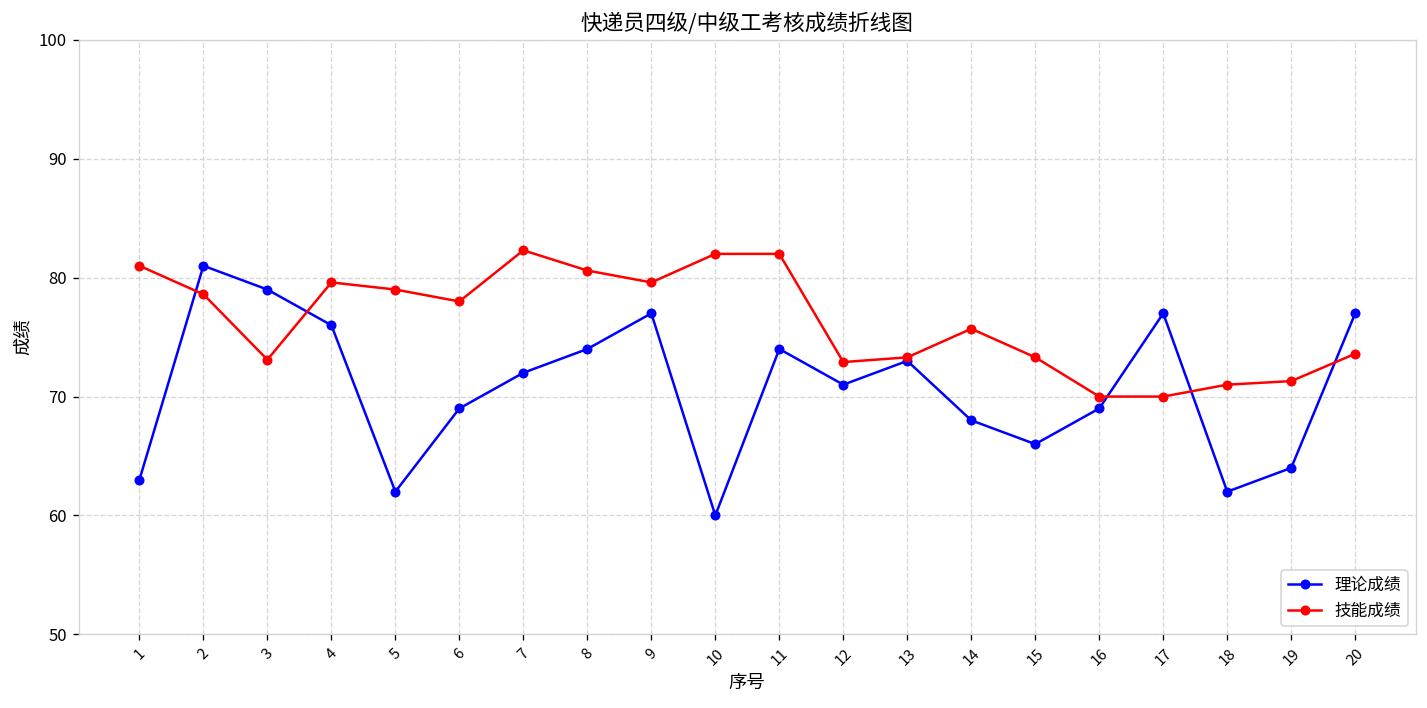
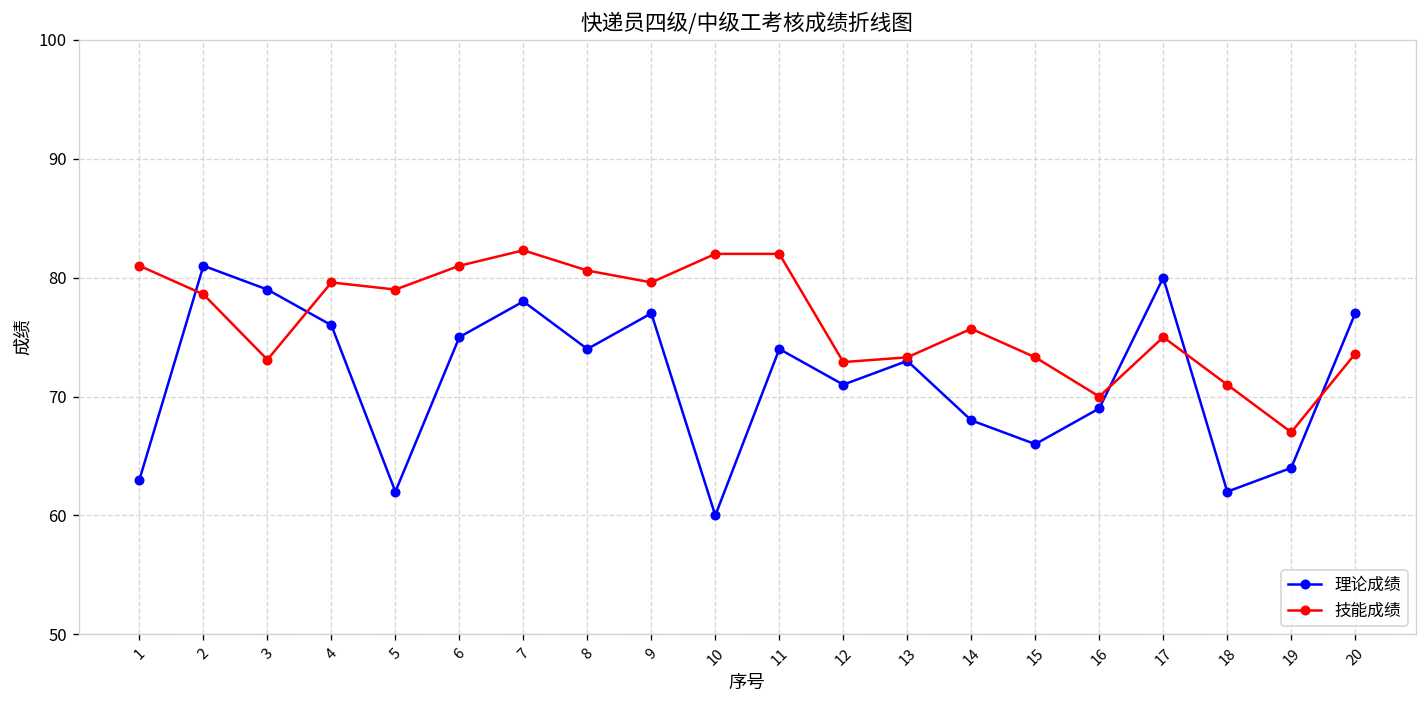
理论成绩, 6: 69 -> 75
技能成绩, 6: 78 -> 81
理论成绩, 7: 72 -> 78
理论成绩, 17: 77 -> 80
技能成绩, 17: 70 -> 75
技能成绩, 19: 71 -> 67
